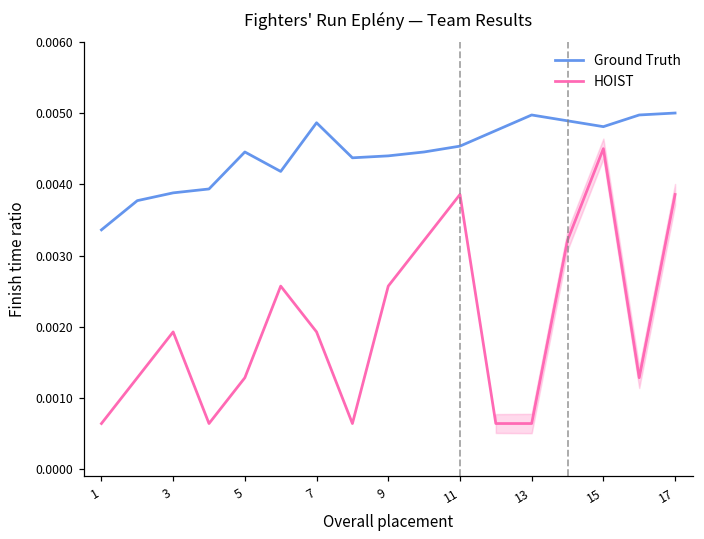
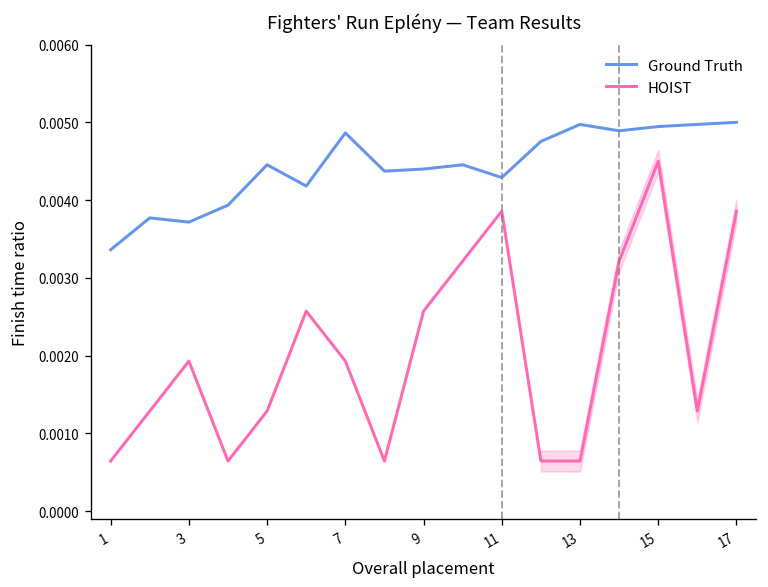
Ground Truth, 3: 0.0039 -> 0.0037
Ground Truth, 11: 0.0045 -> 0.0043
Ground Truth, 15: 0.0048 -> 0.0049
